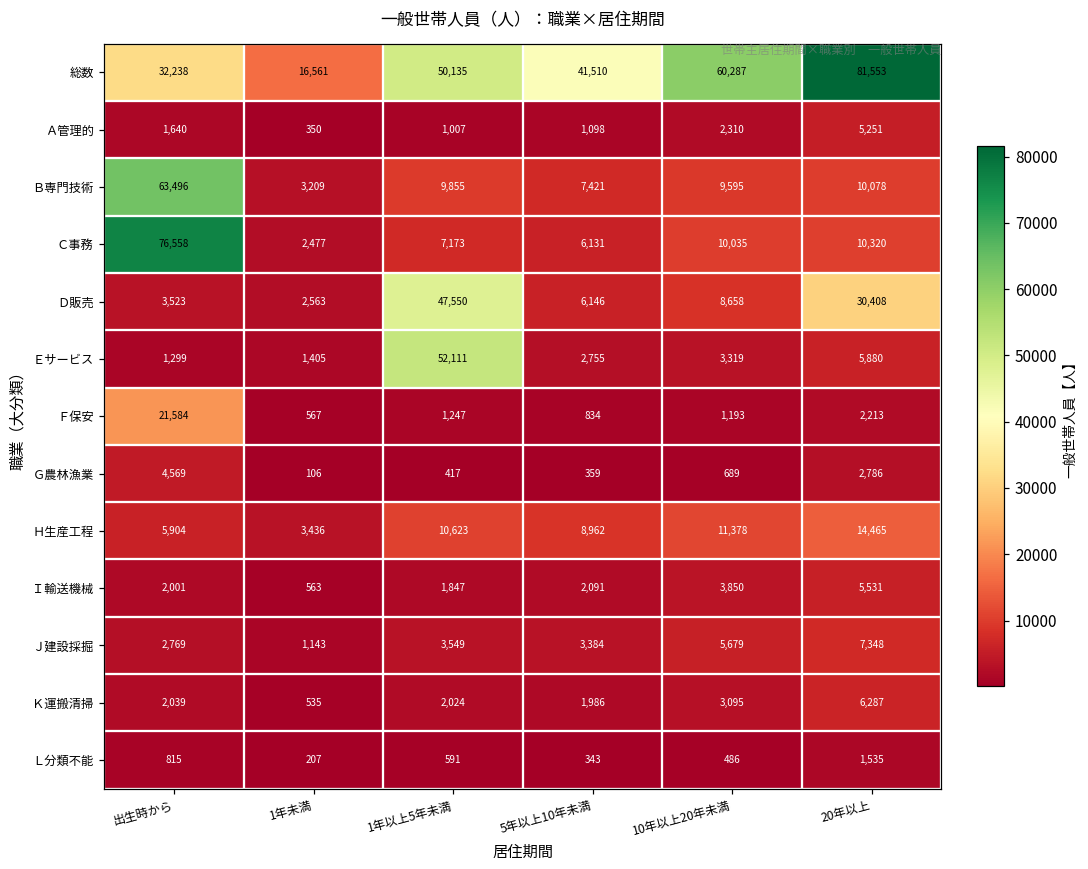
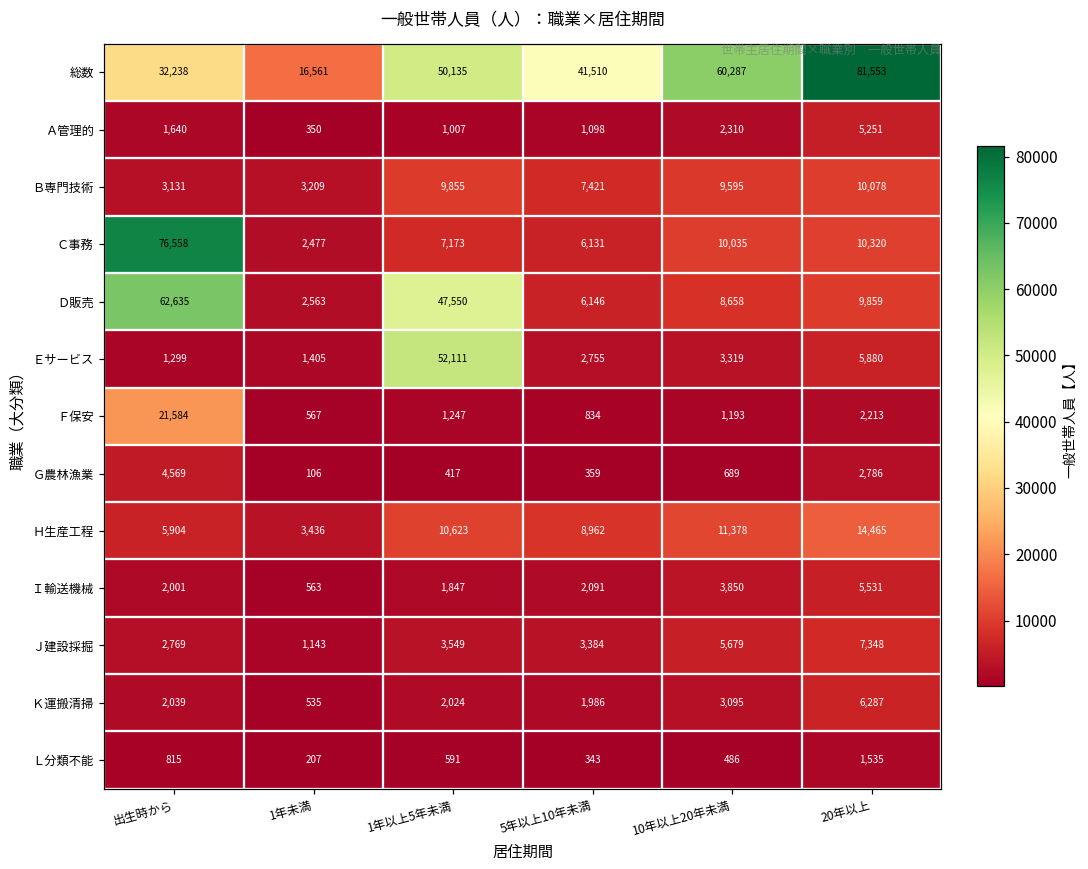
Ｂ専門技術, 出生時から: 63,496 -> 3,131
Ｄ販売, 出生時から: 3,523 -> 62,635
Ｄ販売, 20年以上: 30,408 -> 9,859
